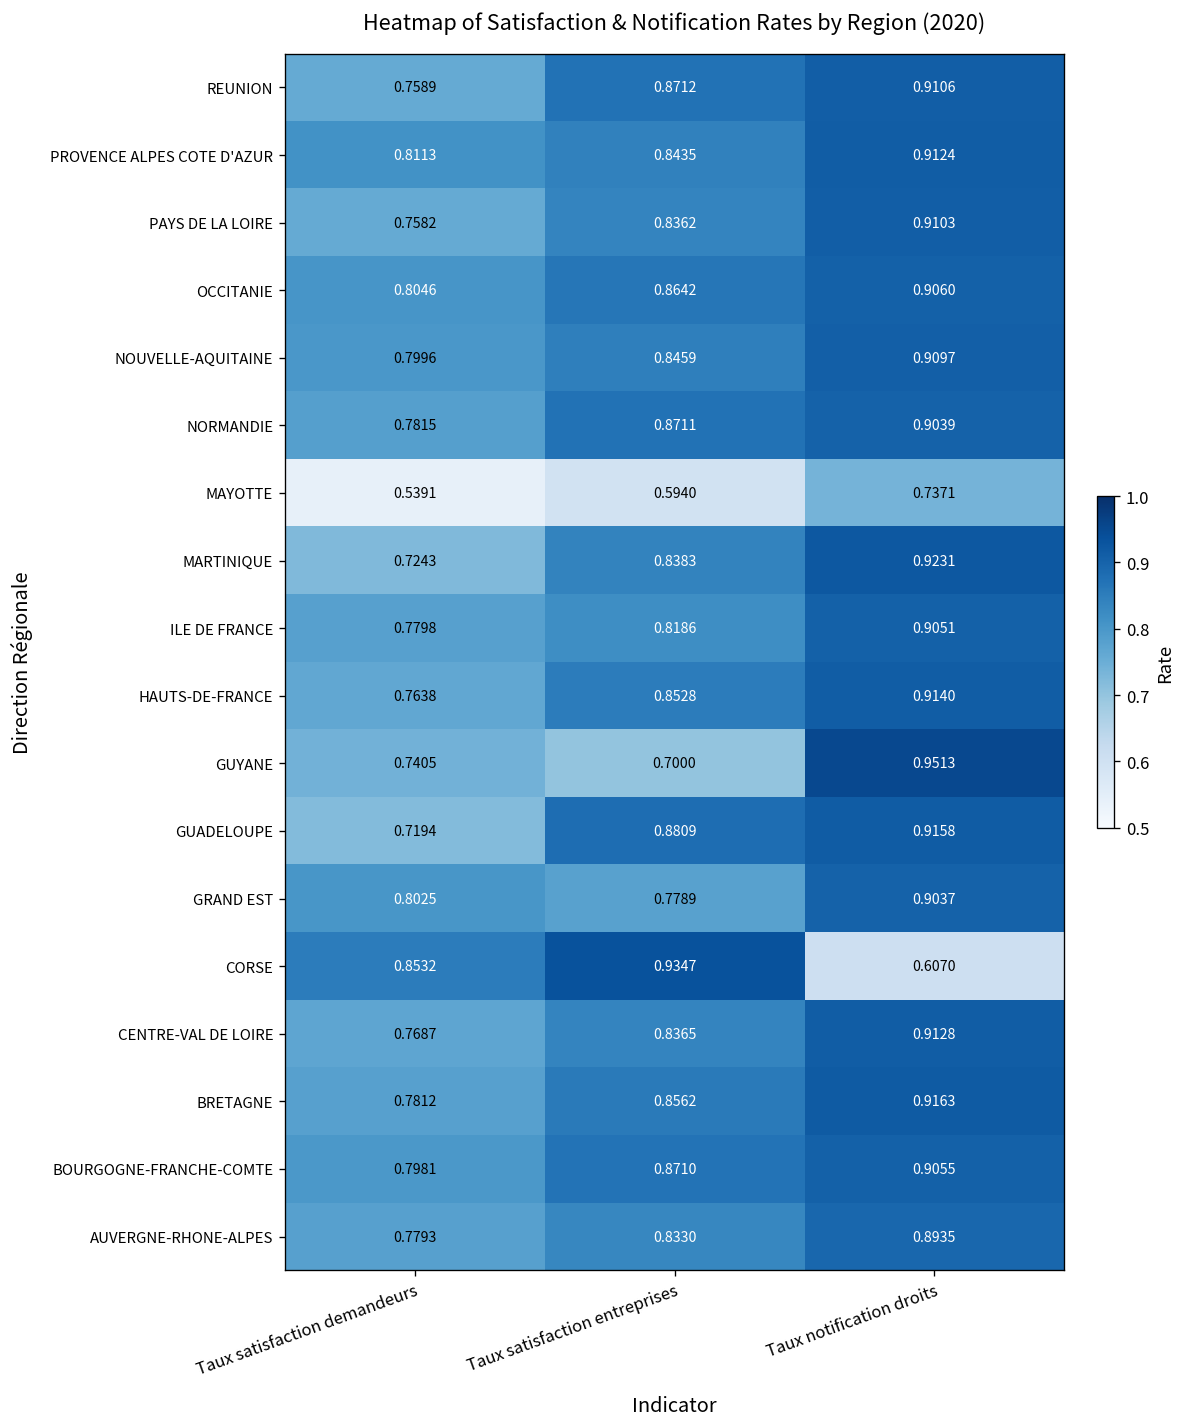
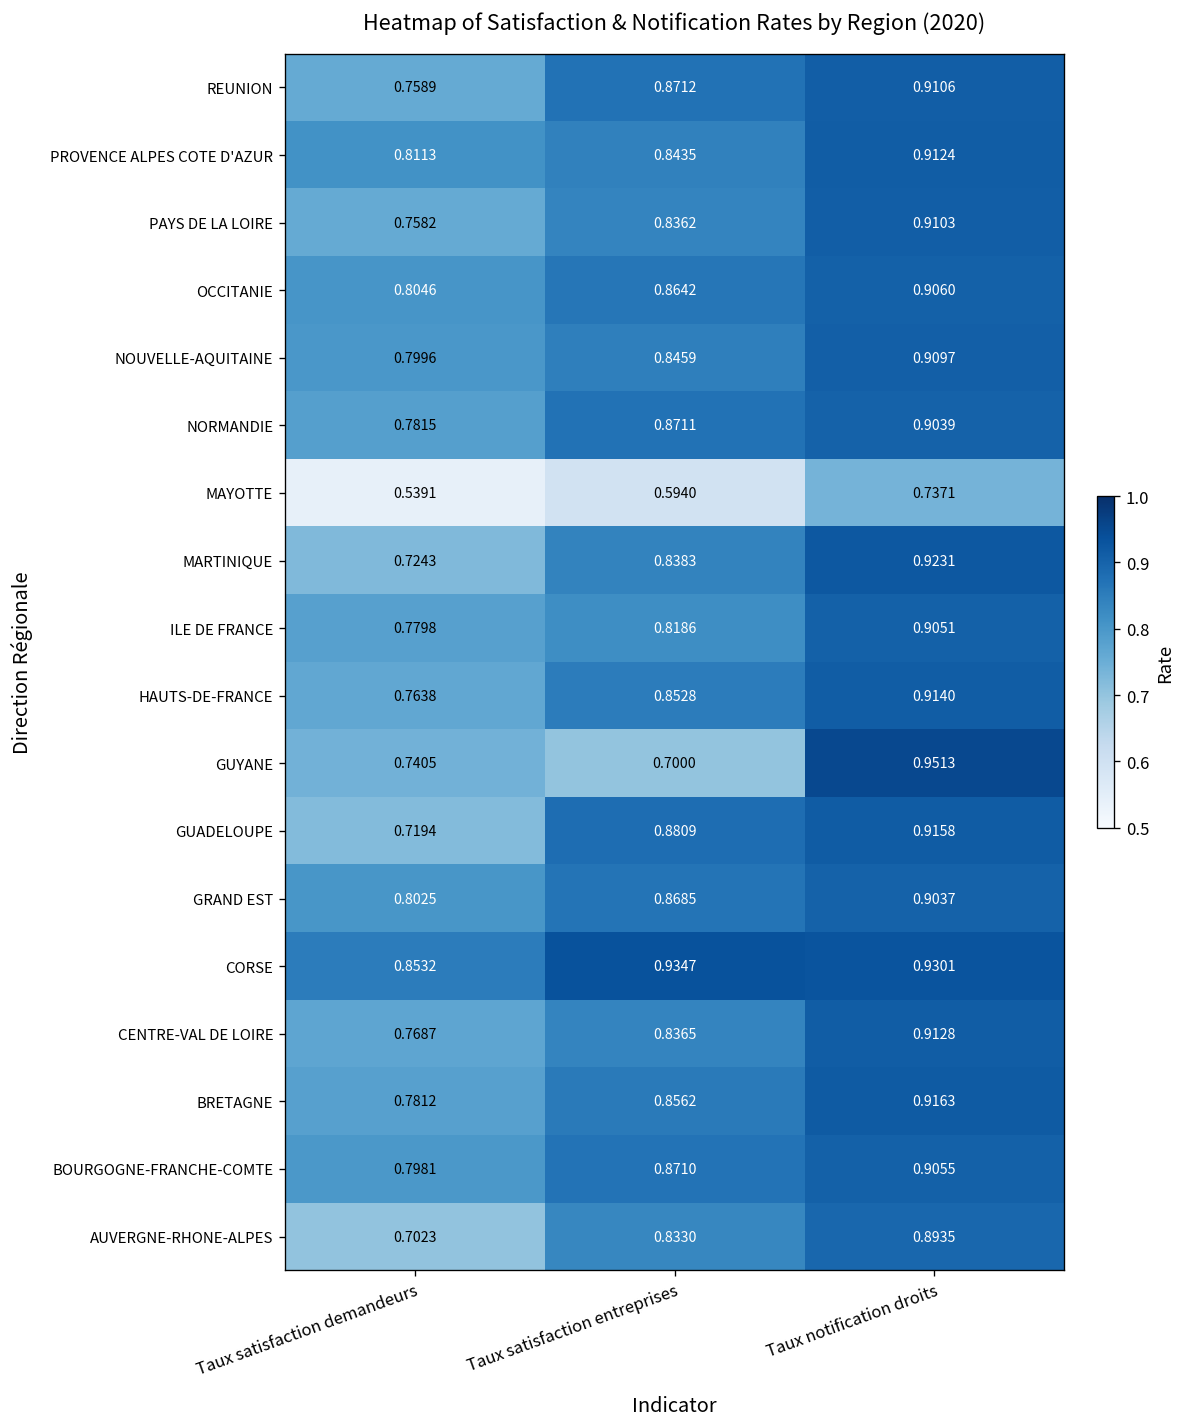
GRAND EST, Taux satisfaction entreprises: 0.7789 -> 0.8685
CORSE, Taux notification droits: 0.6070 -> 0.9301
AUVERGNE-RHONE-ALPES, Taux satisfaction demandeurs: 0.7793 -> 0.7023
